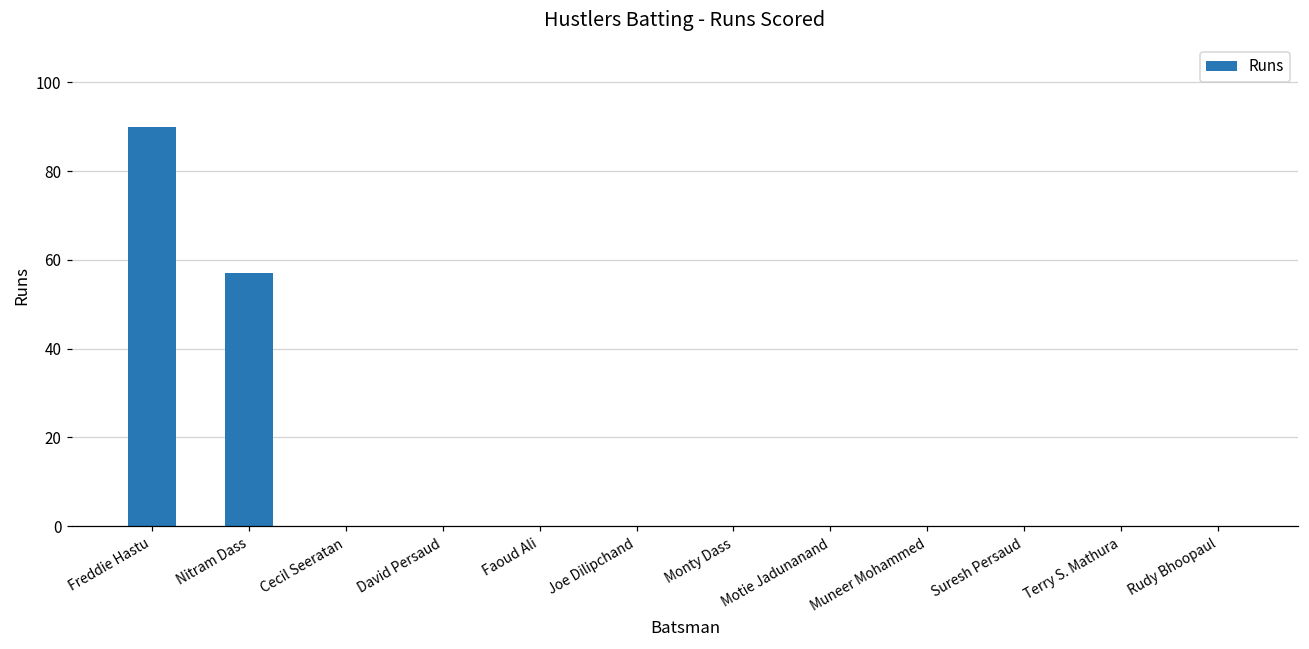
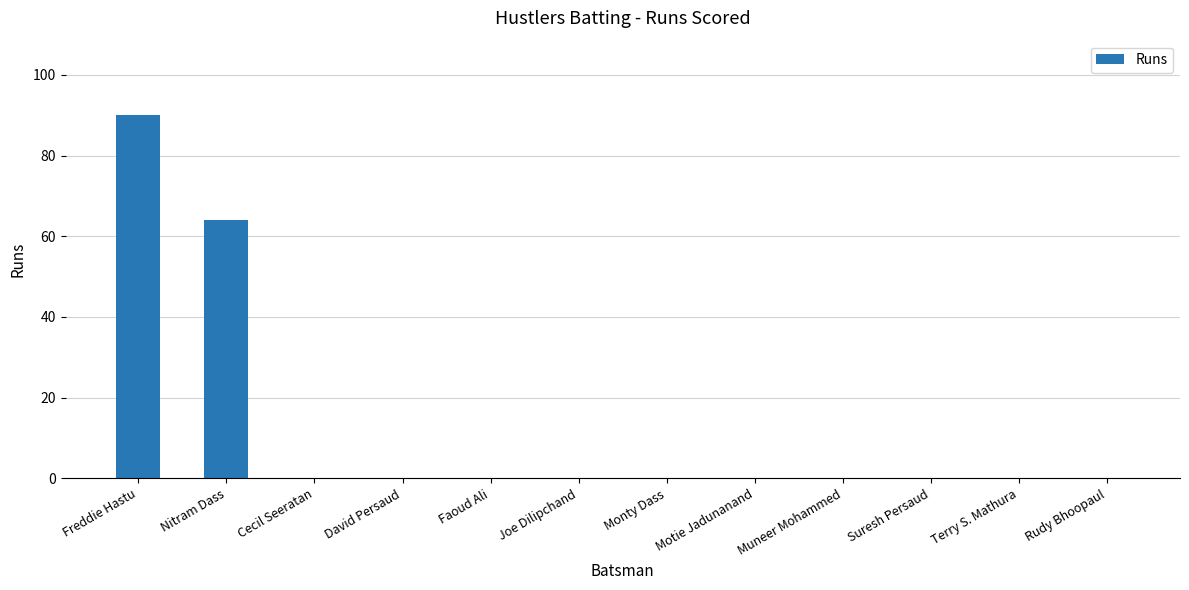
Nitram Dass: 57 -> 64
